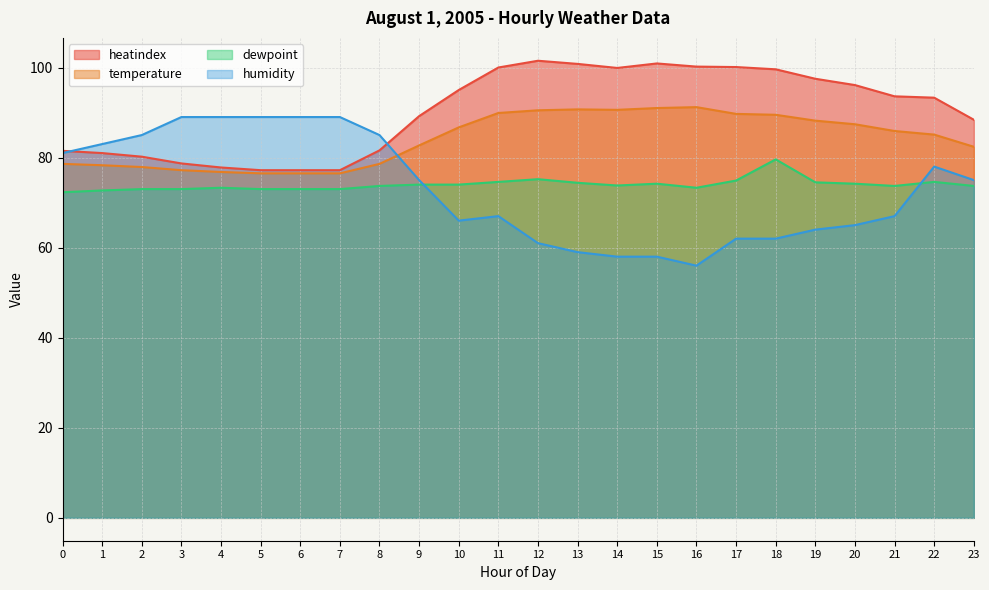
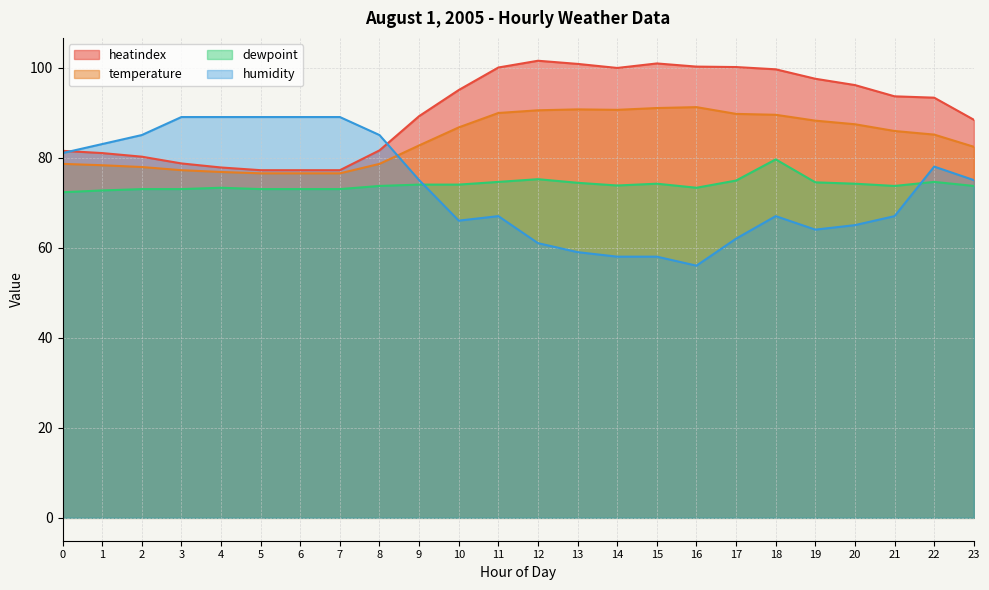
humidity, 18: 62 -> 67
